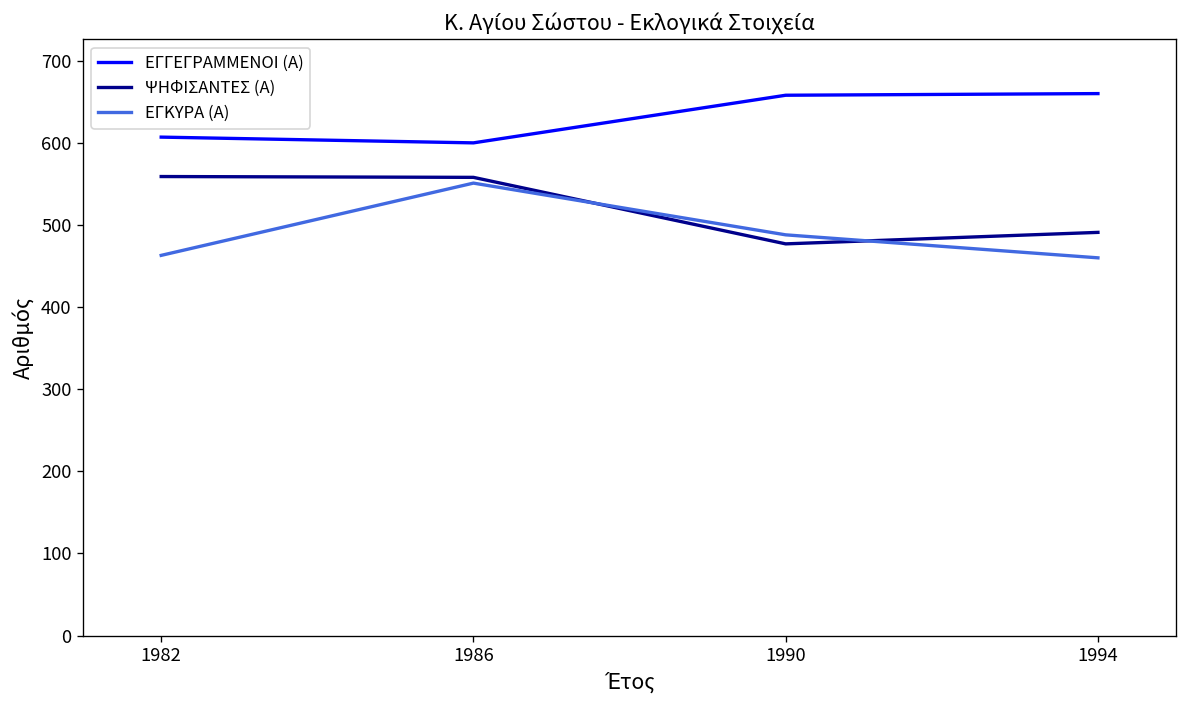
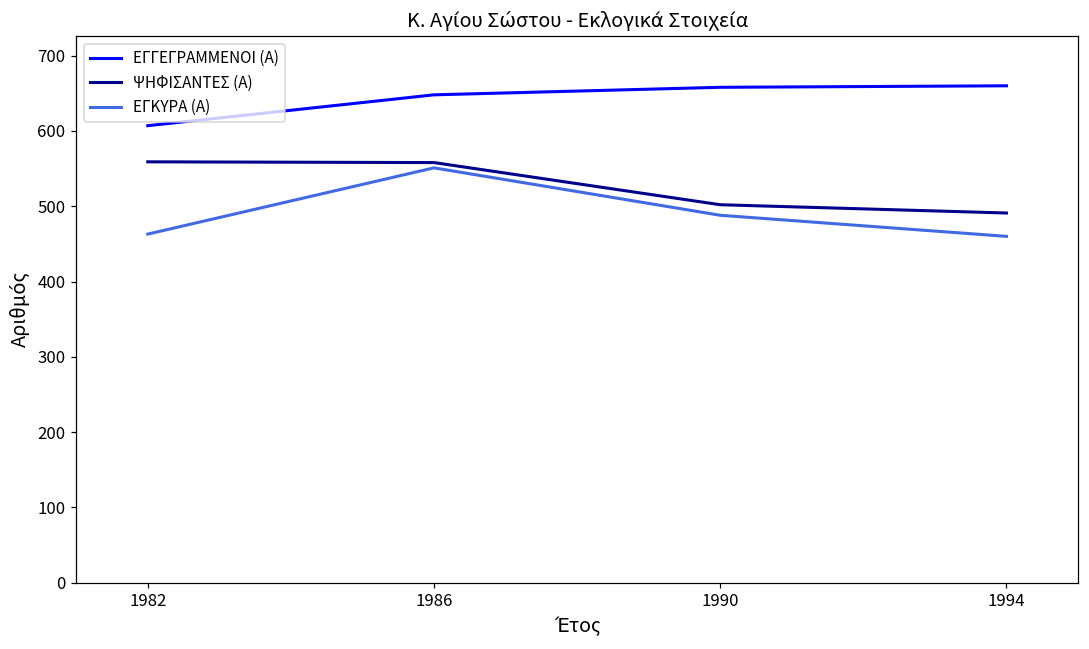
ΕΓΓΕΓΡΑΜΜΕΝΟΙ (Α), 1986: 600 -> 650
ΨΗΦΙΣΑΝΤΕΣ (Α), 1990: 480 -> 500
